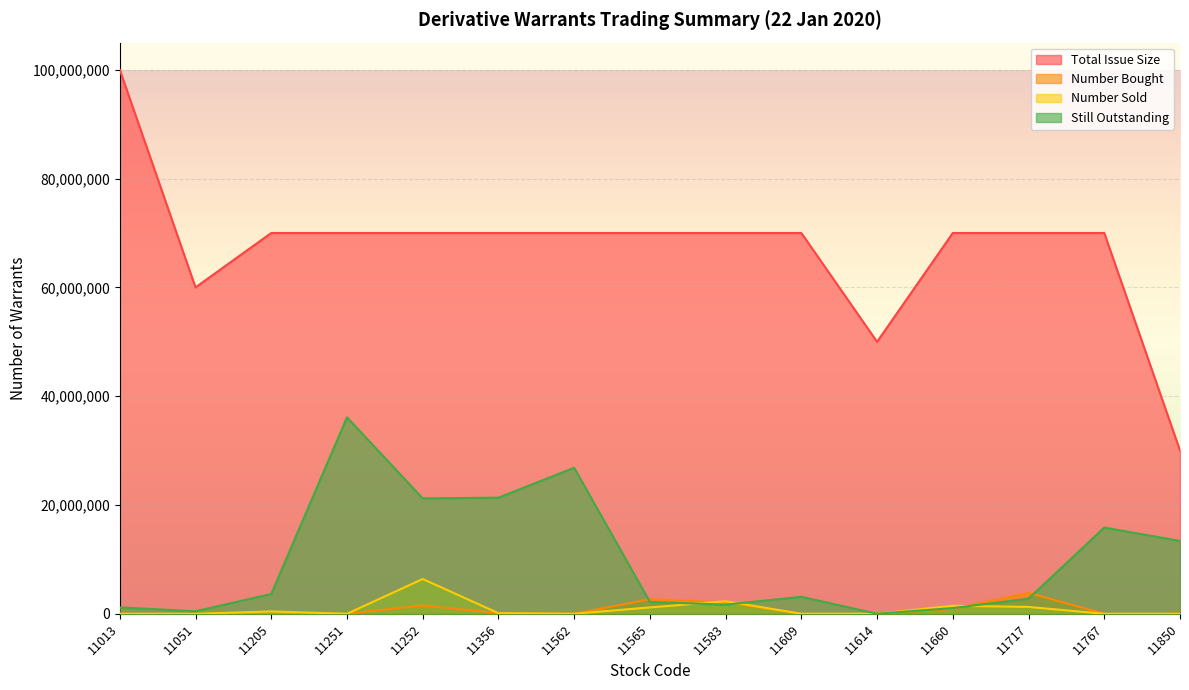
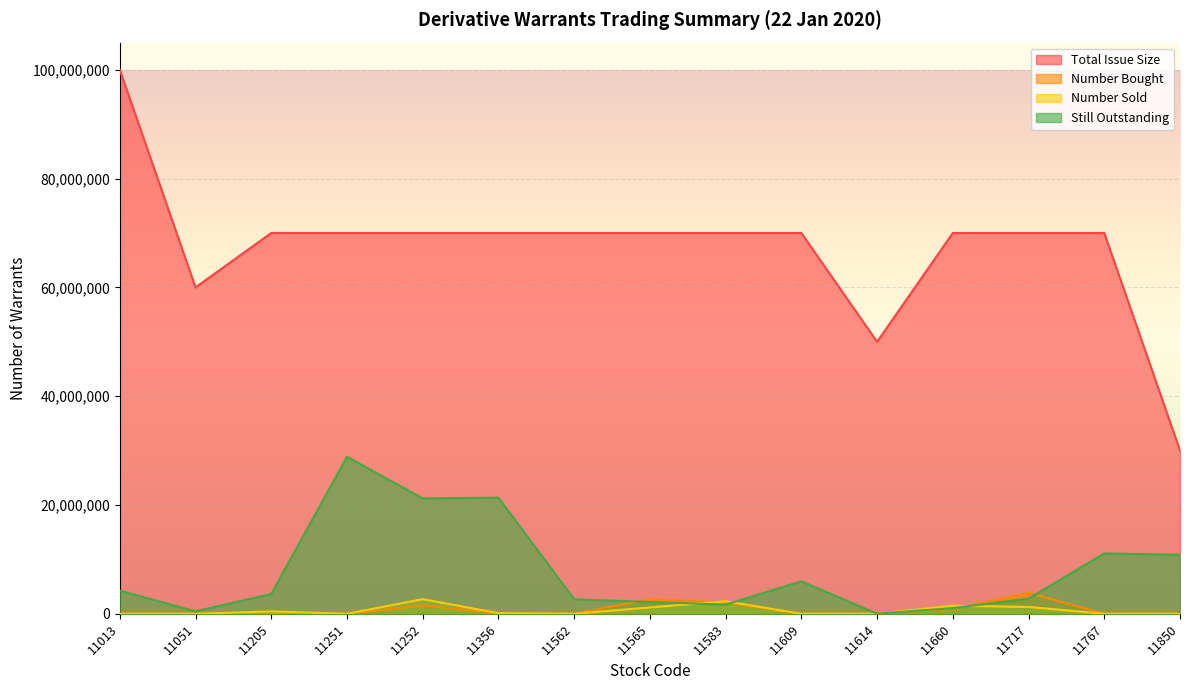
Still Outstanding, 11013: 1,000,000 -> 4,000,000
Still Outstanding, 11251: 36,000,000 -> 29,000,000
Number Sold, 11252: 6,000,000 -> 3,000,000
Still Outstanding, 11562: 27,000,000 -> 3,000,000
Still Outstanding, 11609: 3,000,000 -> 6,000,000
Still Outstanding, 11767: 16,000,000 -> 11,000,000
Still Outstanding, 11850: 13,000,000 -> 11,000,000
